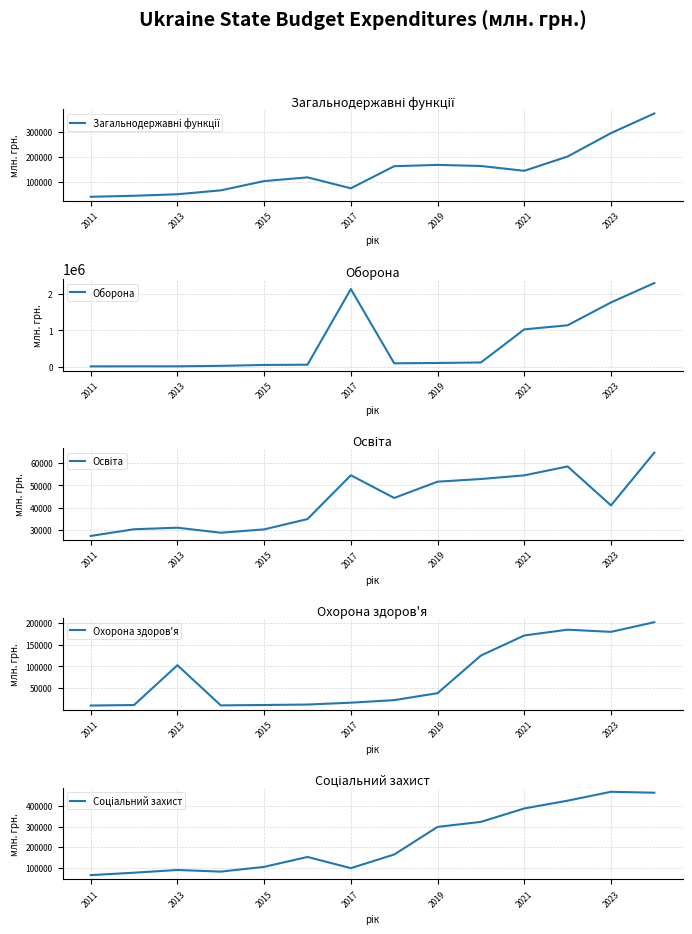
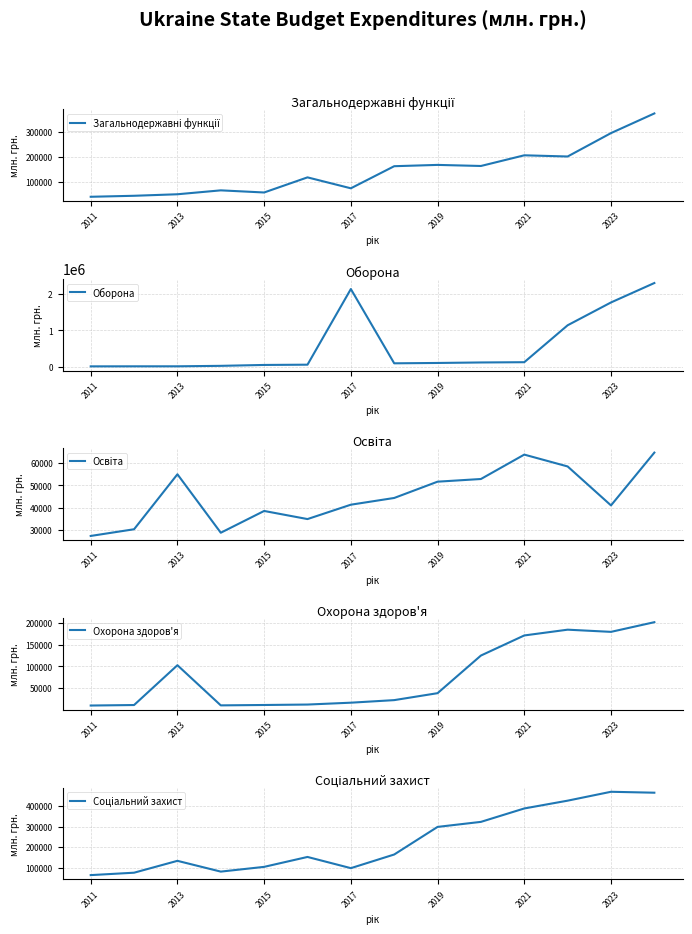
Загальнодержавні функції, 2015: 100000 -> 60000
Загальнодержавні функції, 2021: 140000 -> 210000
Оборона, 2021: 1000000 -> 100000
Освіта, 2013: 31000 -> 55000
Освіта, 2015: 30000 -> 38000
Освіта, 2017: 55000 -> 41000
Освіта, 2021: 55000 -> 64000
Соціальний захист, 2013: 90000 -> 130000
